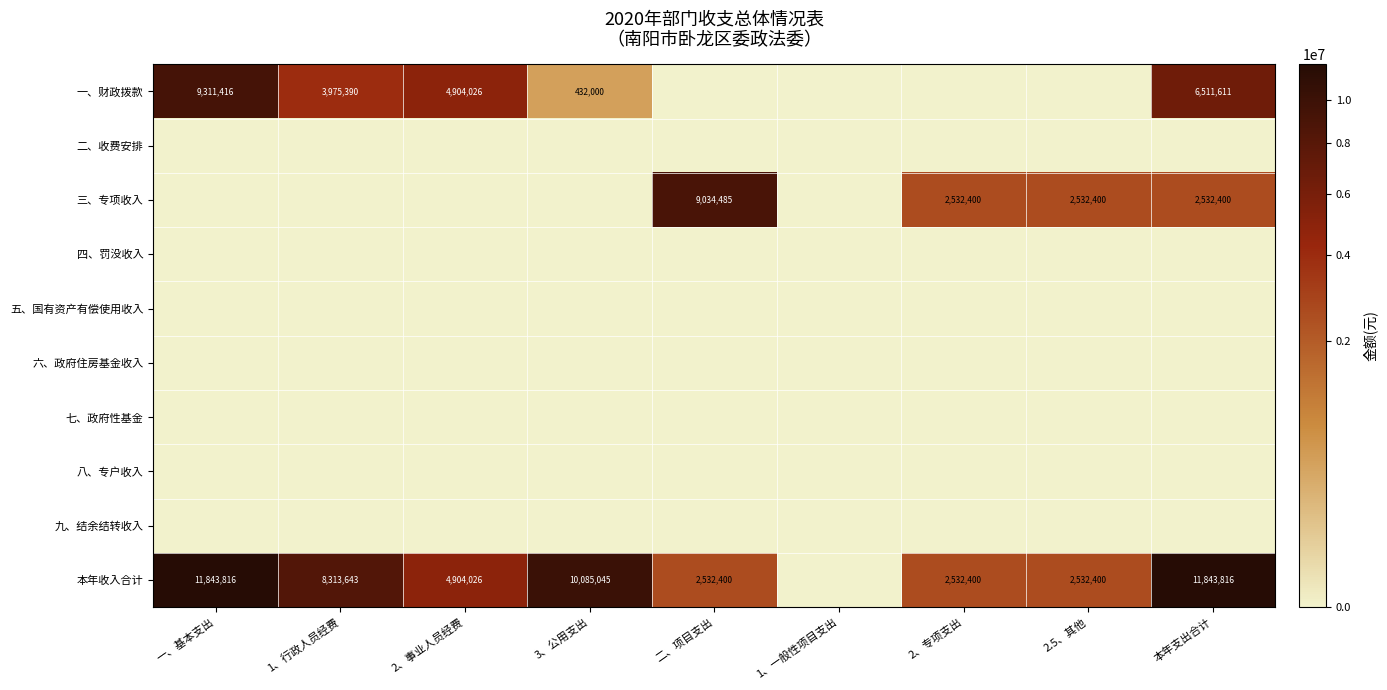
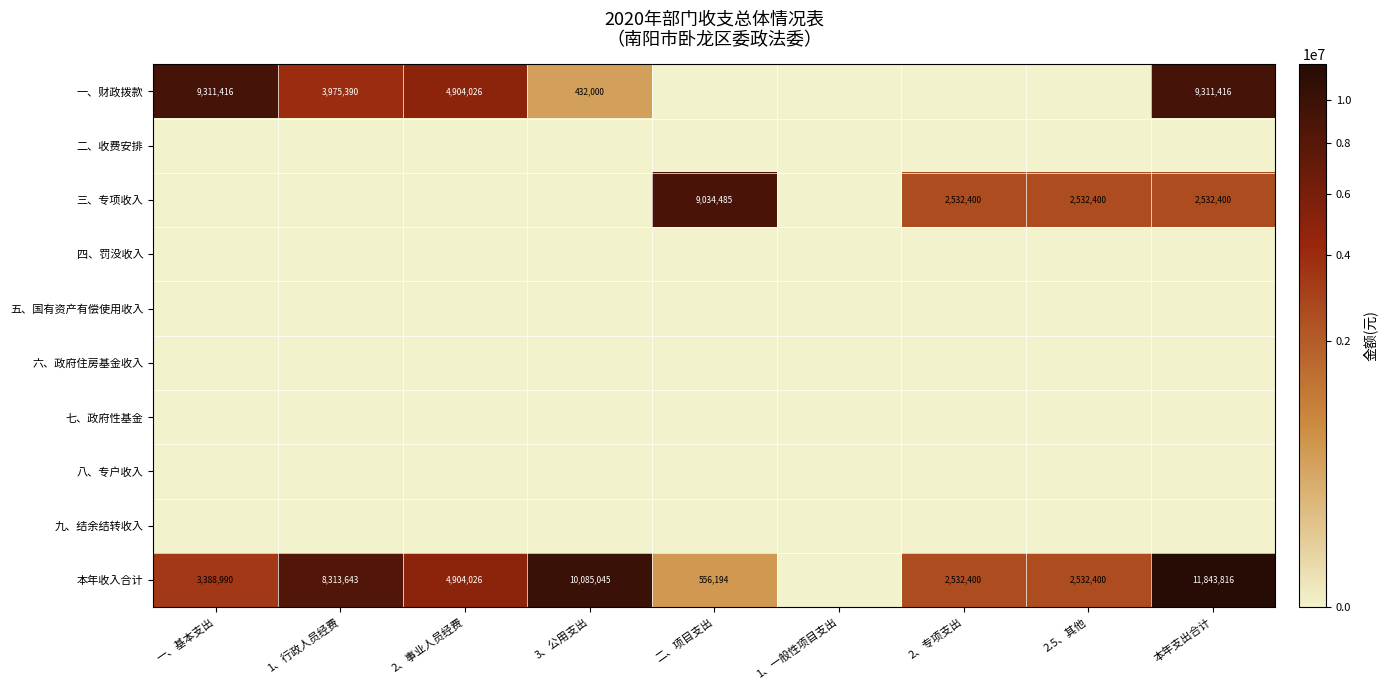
一、财政拨款, 本年支出合计: 6,511,611 -> 9,311,416
本年收入合计, 一、基本支出: 11,843,816 -> 3,388,990
本年收入合计, 二、项目支出: 2,532,400 -> 556,194
